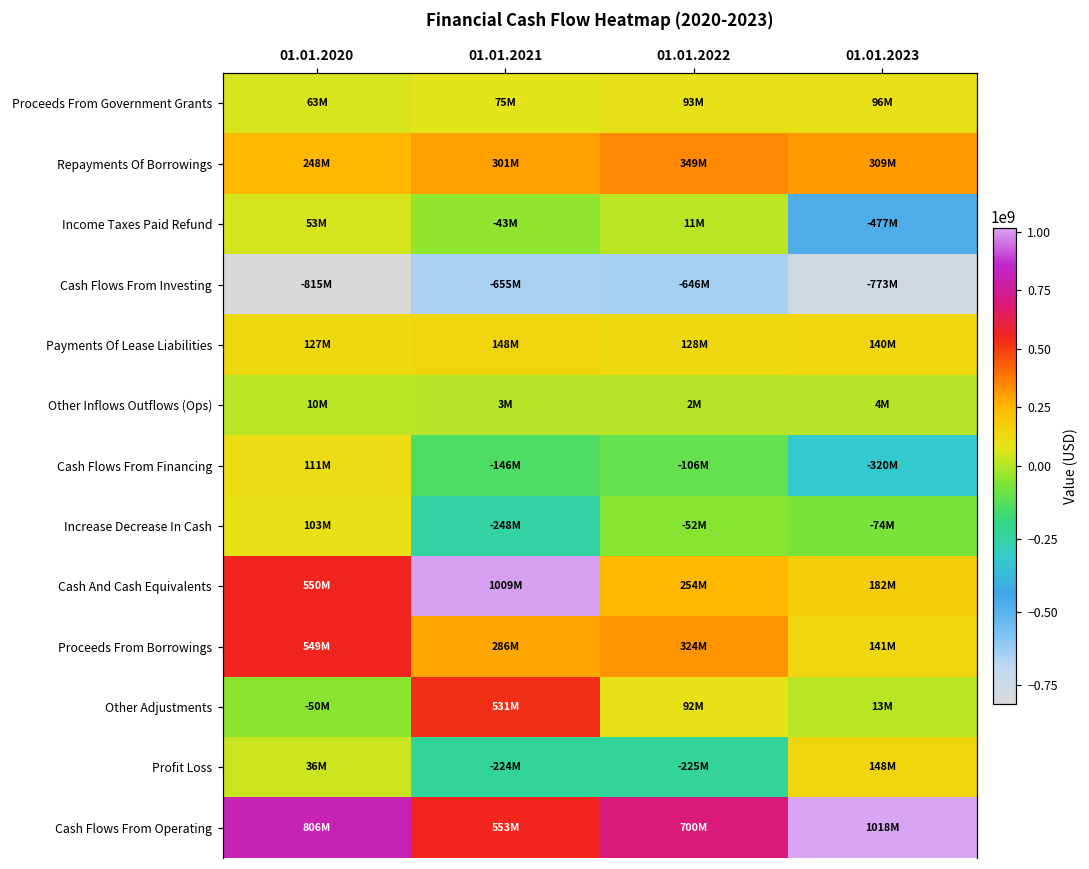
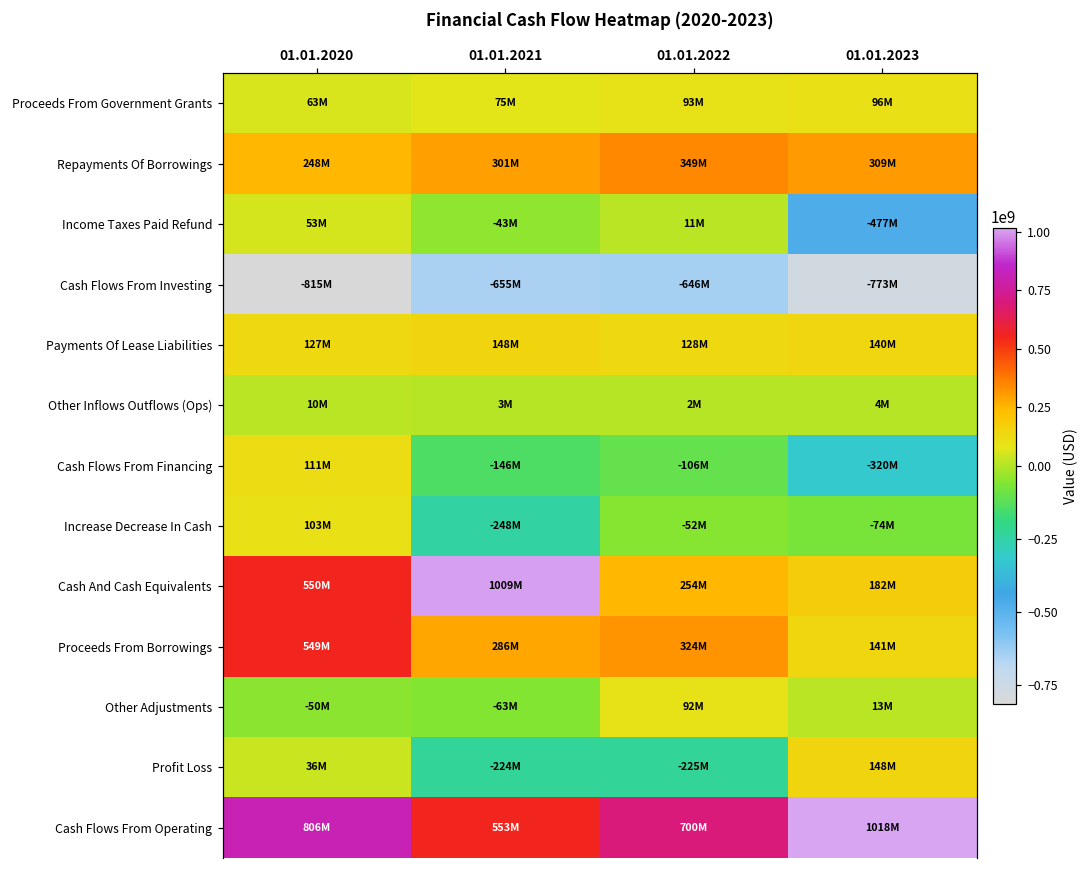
Other Adjustments, 01.01.2021: 531M -> -63M
